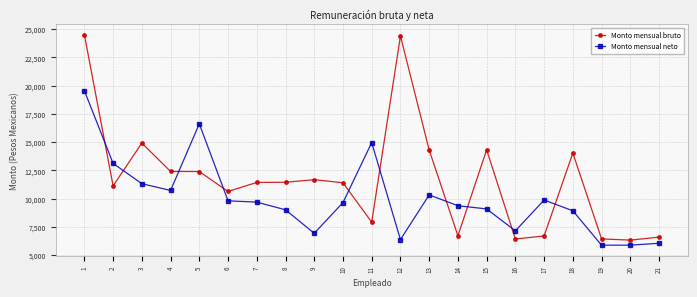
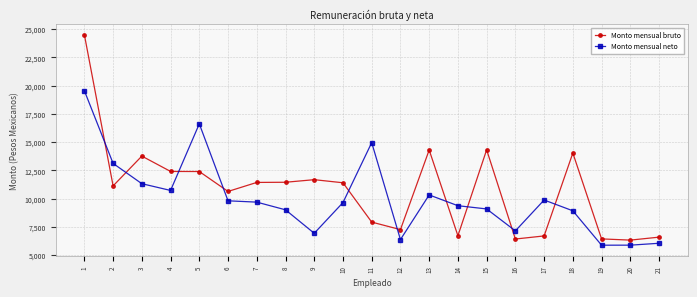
Monto mensual bruto, 3: 14,900 -> 13,800
Monto mensual bruto, 12: 24,400 -> 7,300
